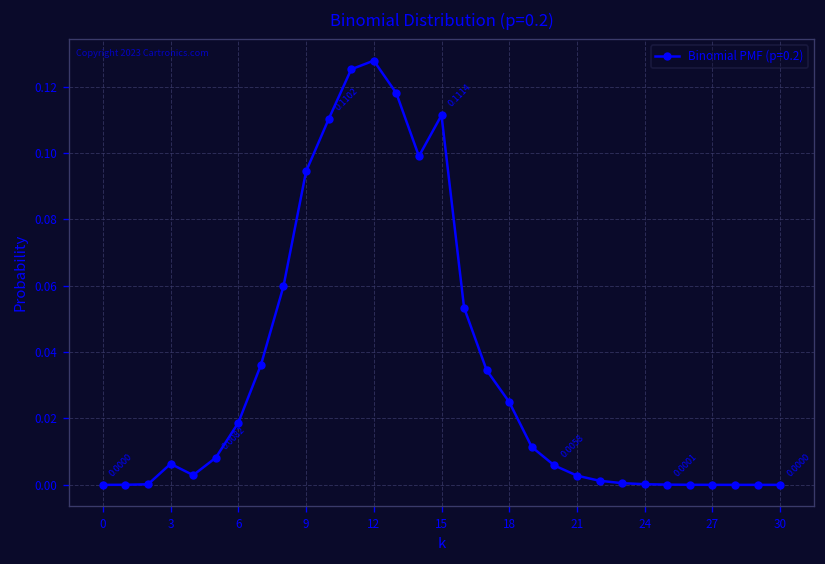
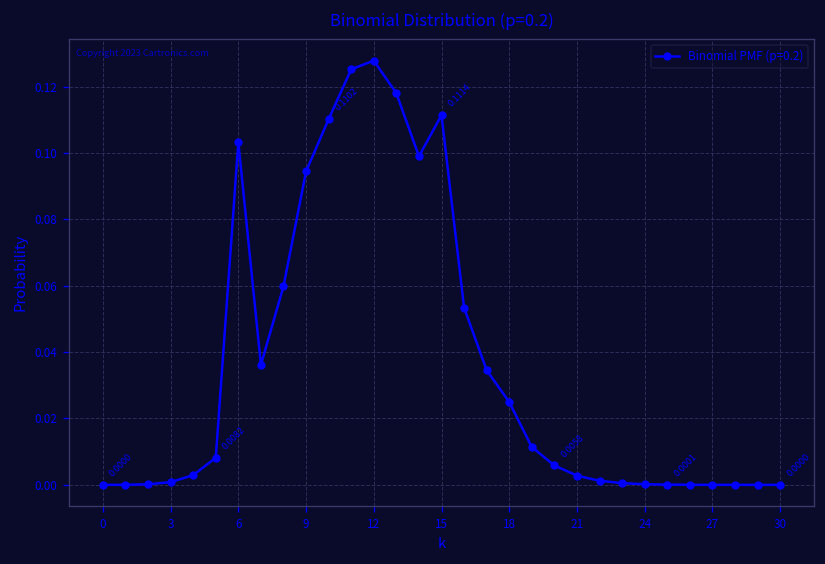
3: 0.006 -> 0.001
6: 0.019 -> 0.103
